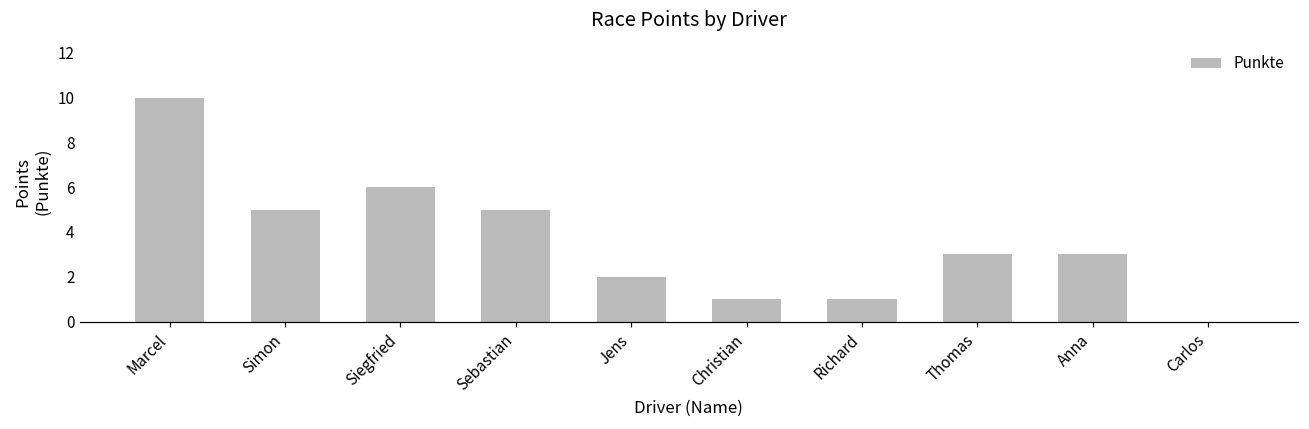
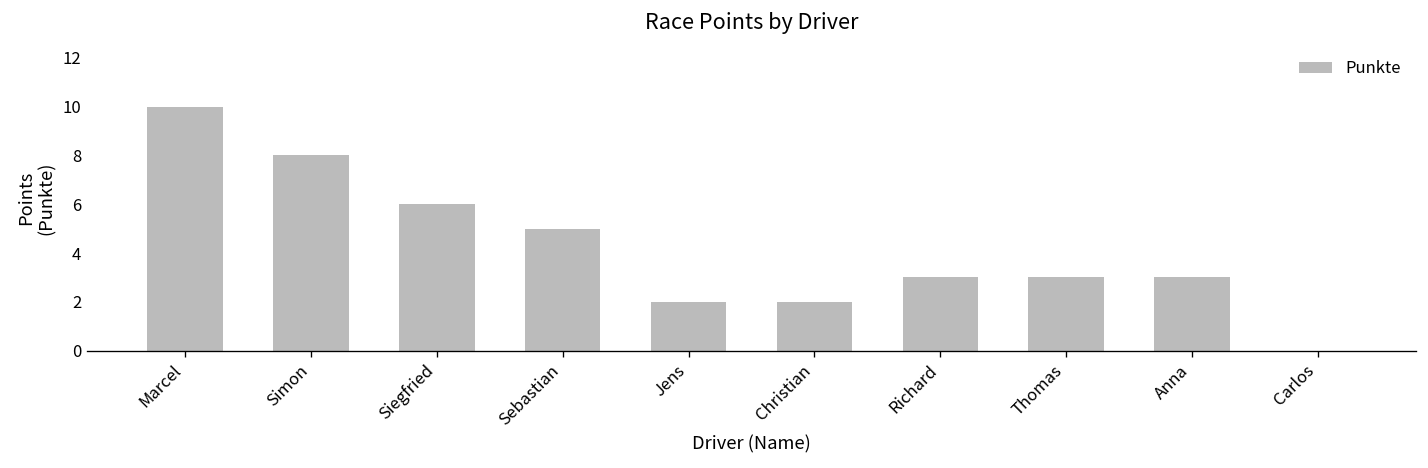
Simon: 5 -> 8
Christian: 1 -> 2
Richard: 1 -> 3
